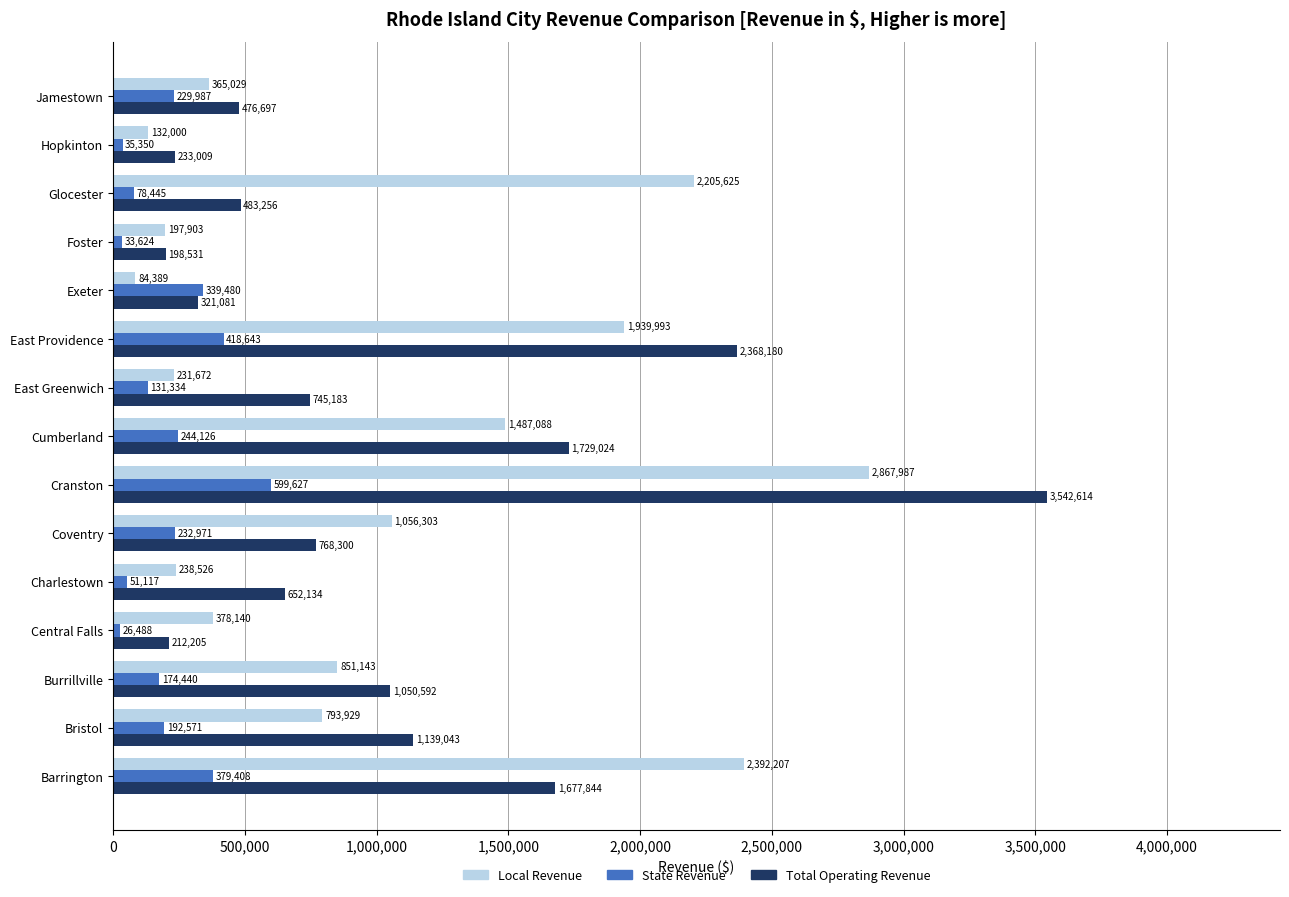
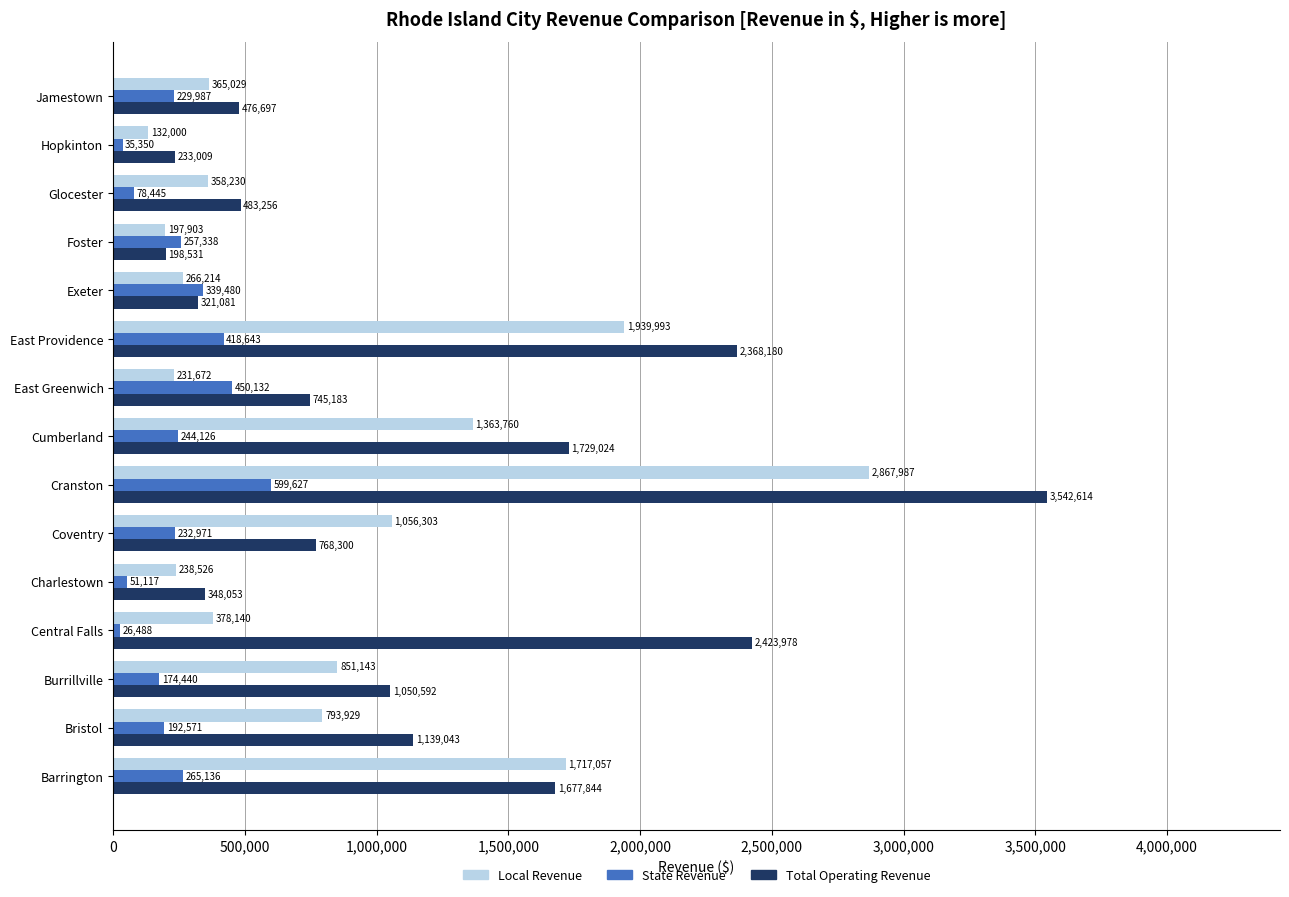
Local Revenue, Glocester: 2,205,625 -> 358,230
State Revenue, Foster: 33,624 -> 257,338
Local Revenue, Exeter: 84,389 -> 266,214
State Revenue, East Greenwich: 131,334 -> 450,132
Local Revenue, Cumberland: 1,487,088 -> 1,363,760
Total Operating Revenue, Charlestown: 652,134 -> 348,053
Total Operating Revenue, Central Falls: 212,205 -> 2,423,978
Local Revenue, Barrington: 2,392,207 -> 1,717,057
State Revenue, Barrington: 379,408 -> 265,136
